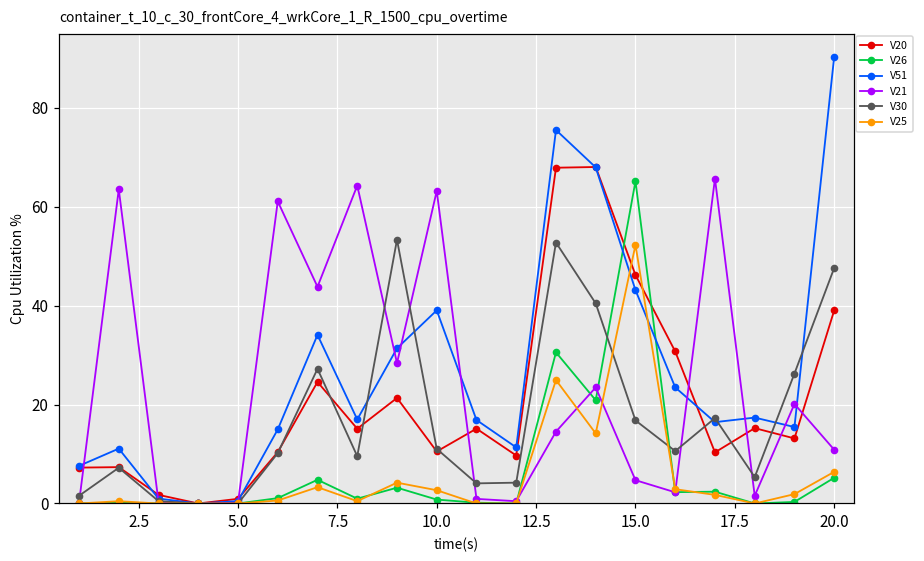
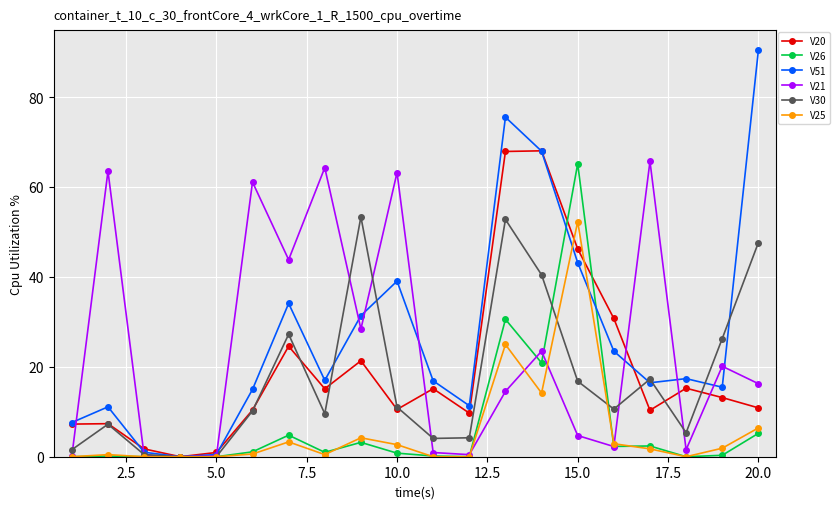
V20, 20.0: 39 -> 11
V21, 20.0: 11 -> 16
